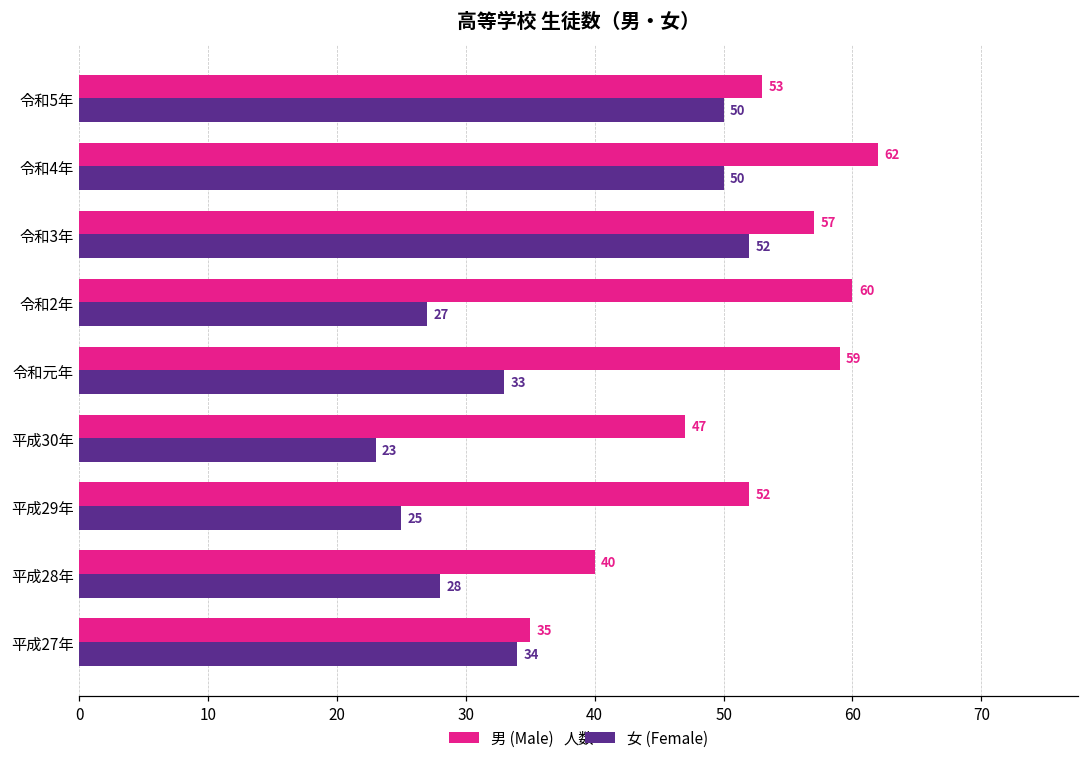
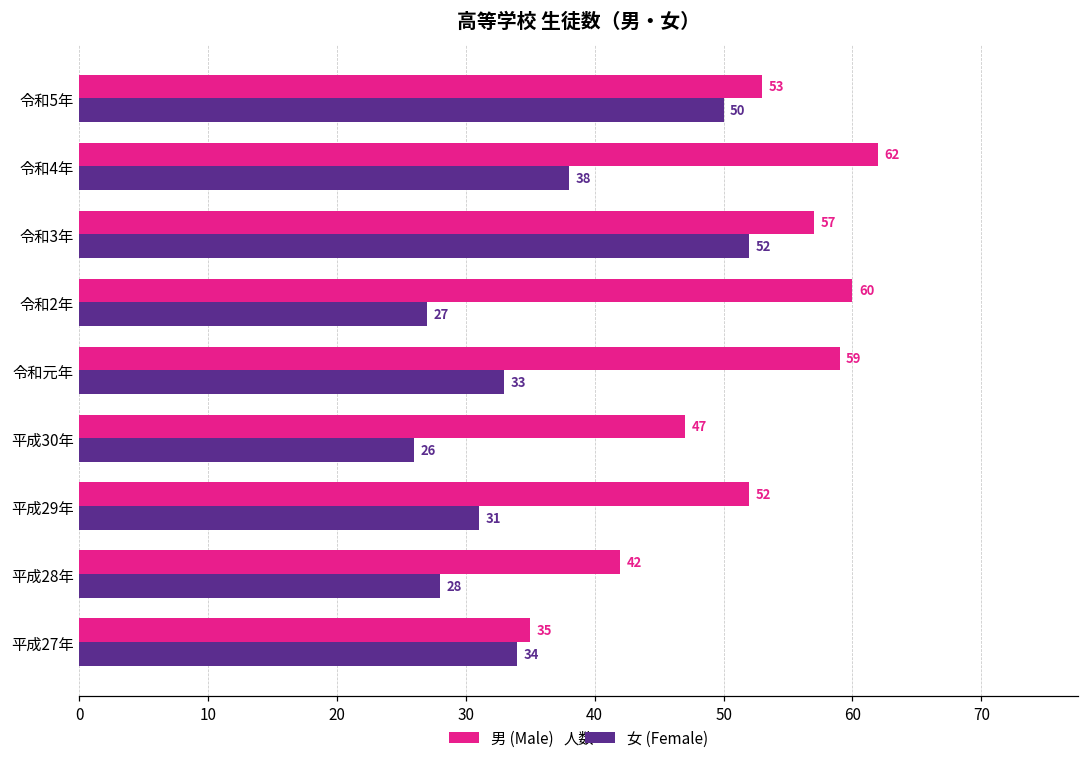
女 (Female), 令和4年: 50 -> 38
女 (Female), 平成30年: 23 -> 26
女 (Female), 平成29年: 25 -> 31
男 (Male), 平成28年: 40 -> 42
